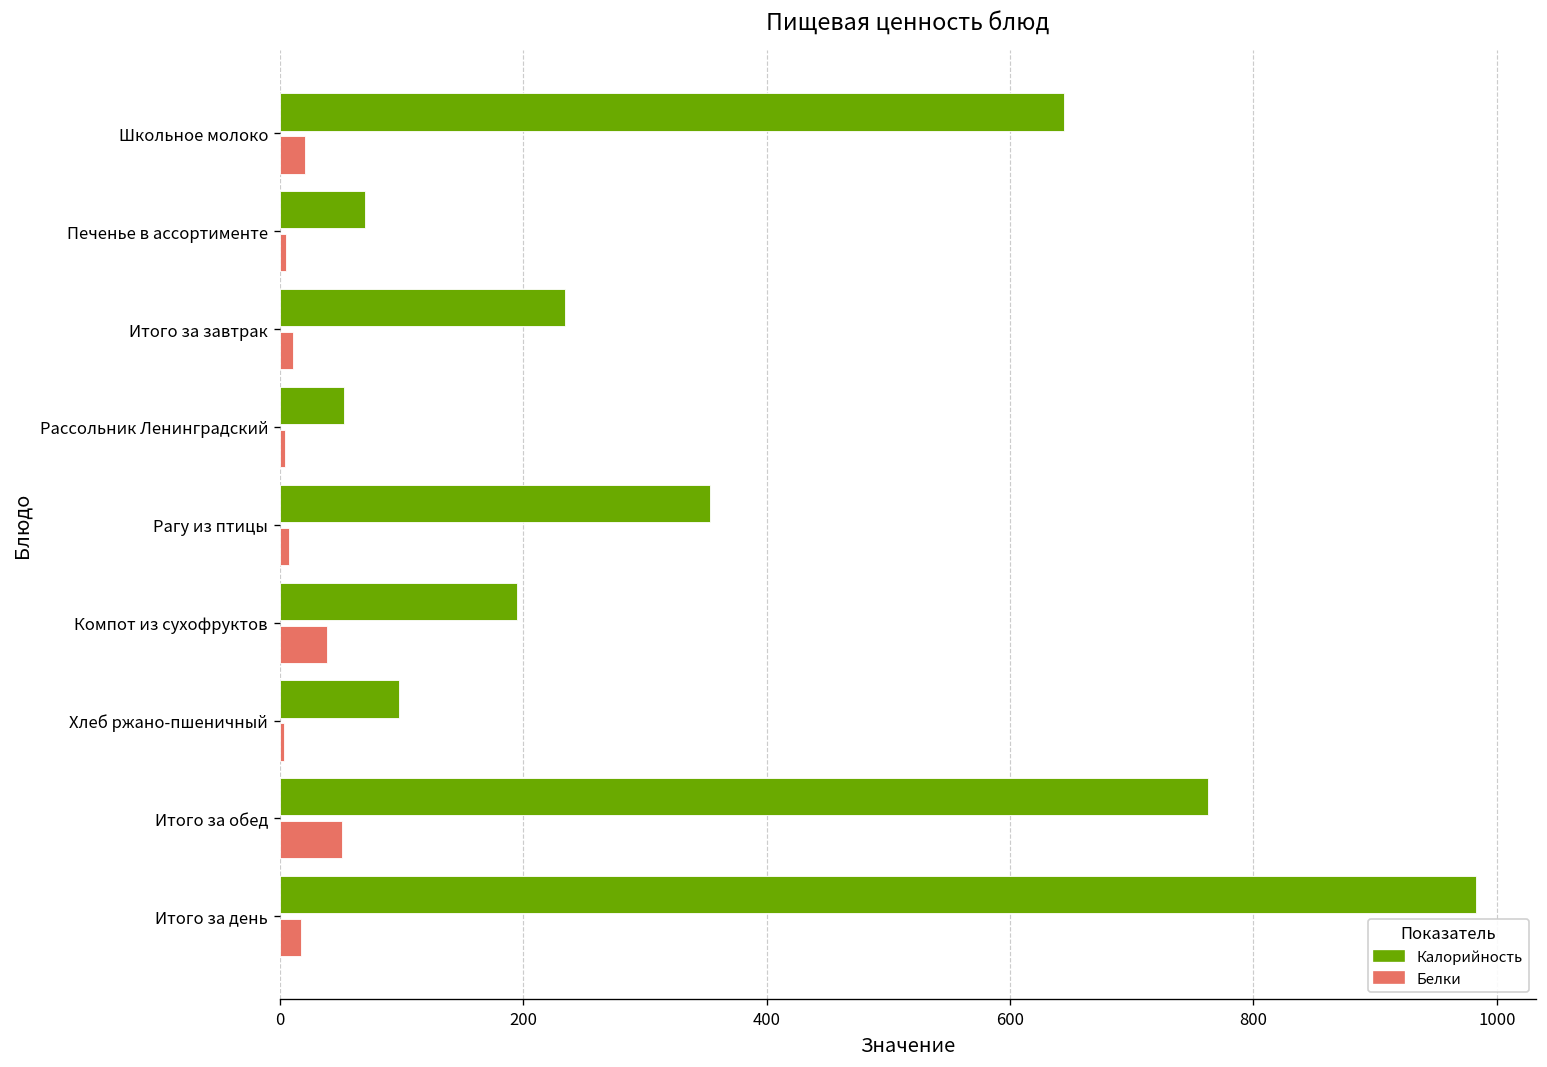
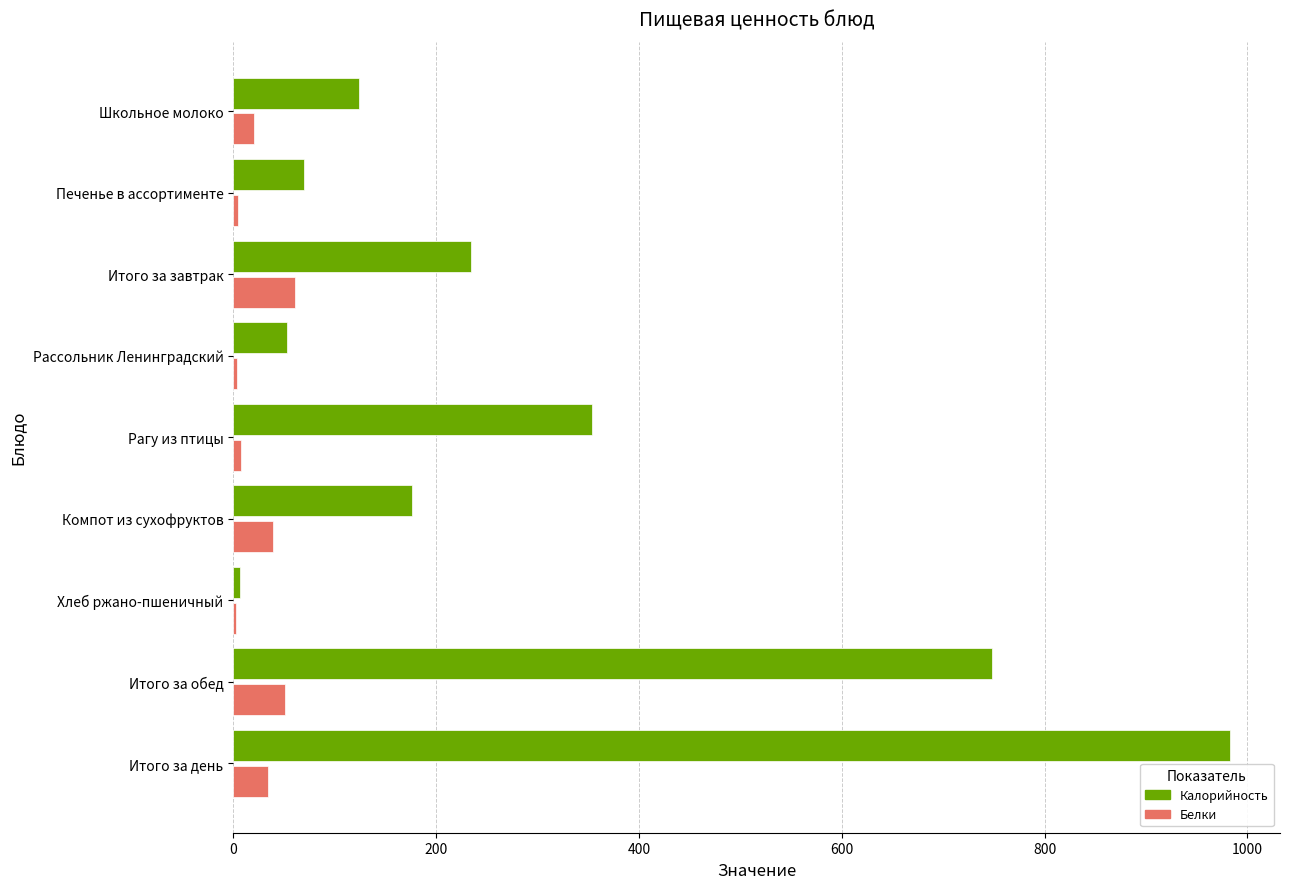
Калорийность, Школьное молоко: 644 -> 124
Белки, Итого за завтрак: 11 -> 61
Калорийность, Компот из сухофруктов: 195 -> 176
Калорийность, Хлеб ржано-пшеничный: 98 -> 7
Калорийность, Итого за обед: 763 -> 748
Белки, Итого за день: 18 -> 34
